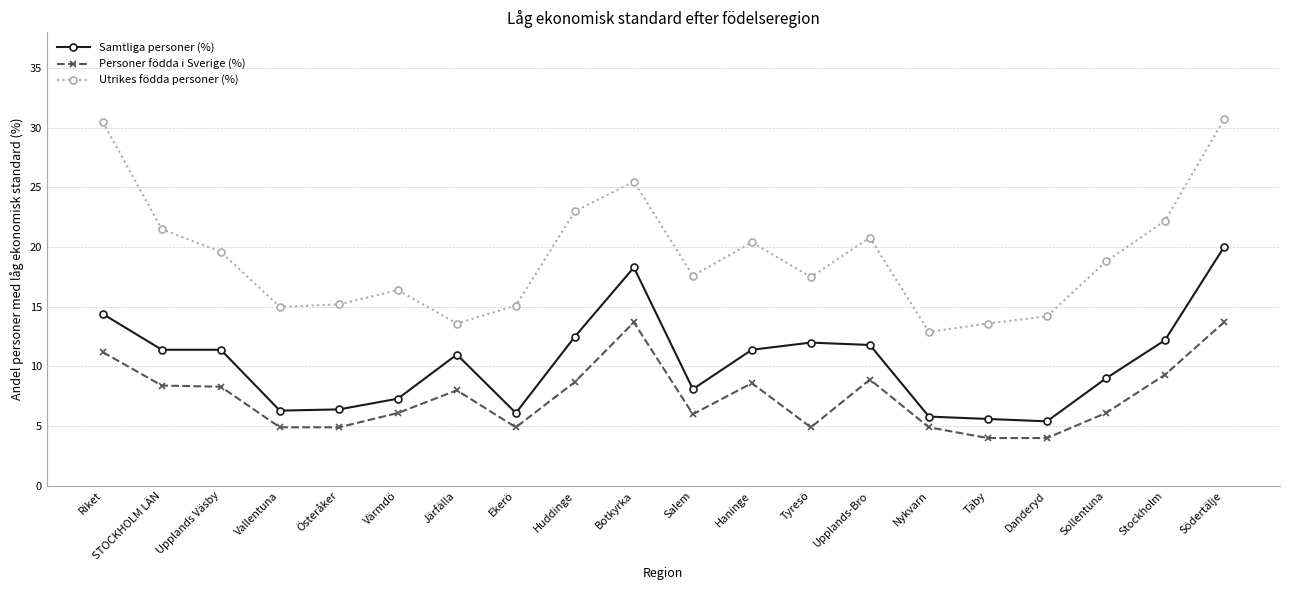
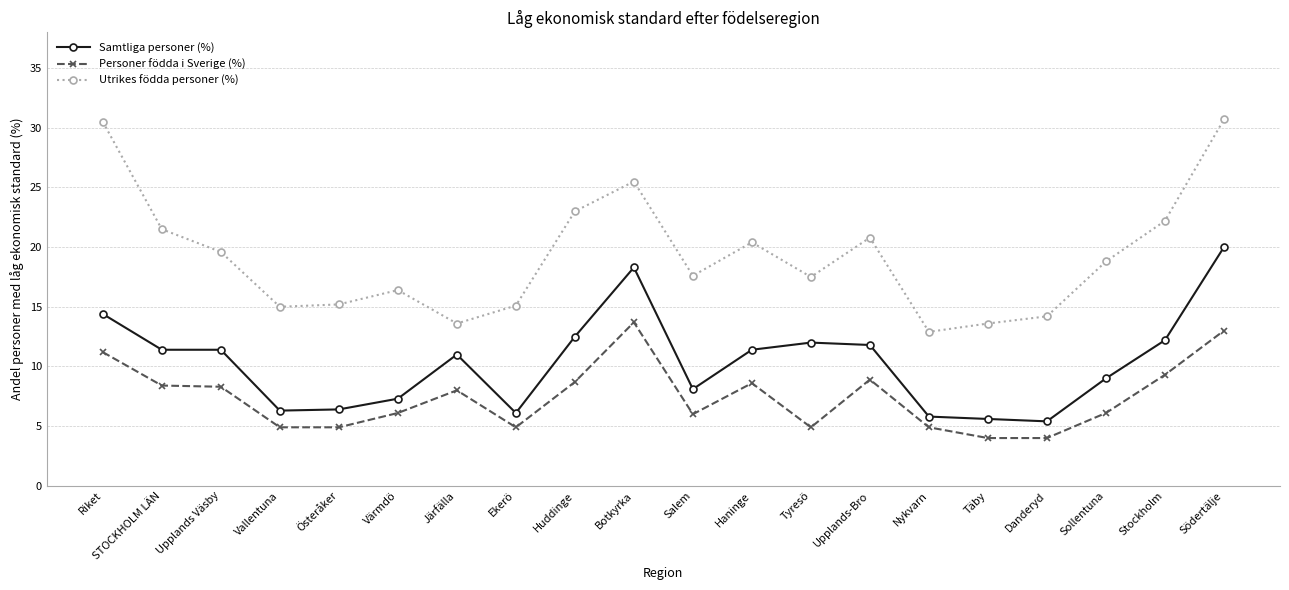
Personer födda i Sverige (%), Södertälje: 13.7 -> 13.0
